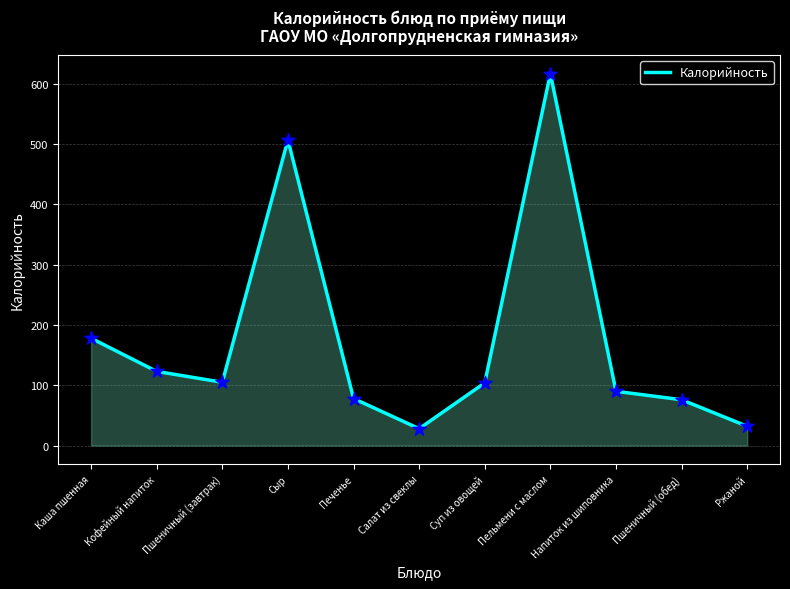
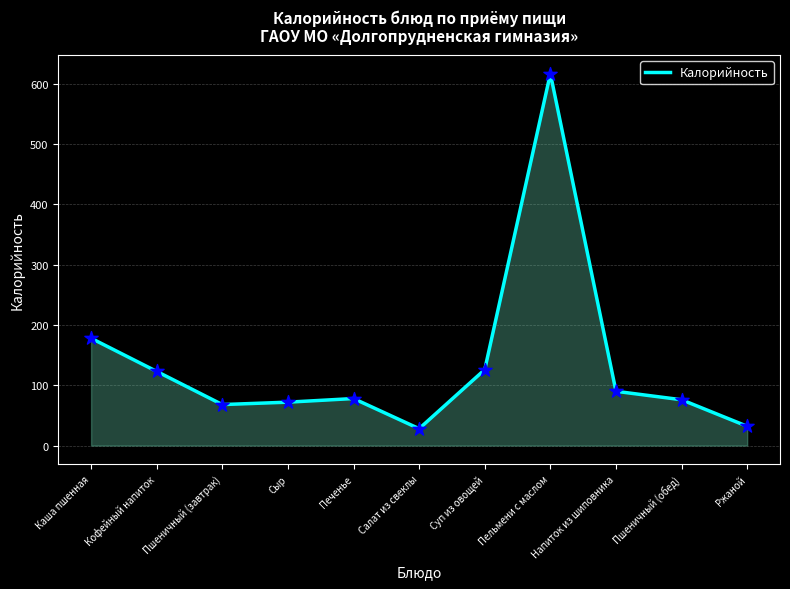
Пшеничный (завтрак): 110 -> 70
Сыр: 510 -> 70
Суп из овощей: 100 -> 130
